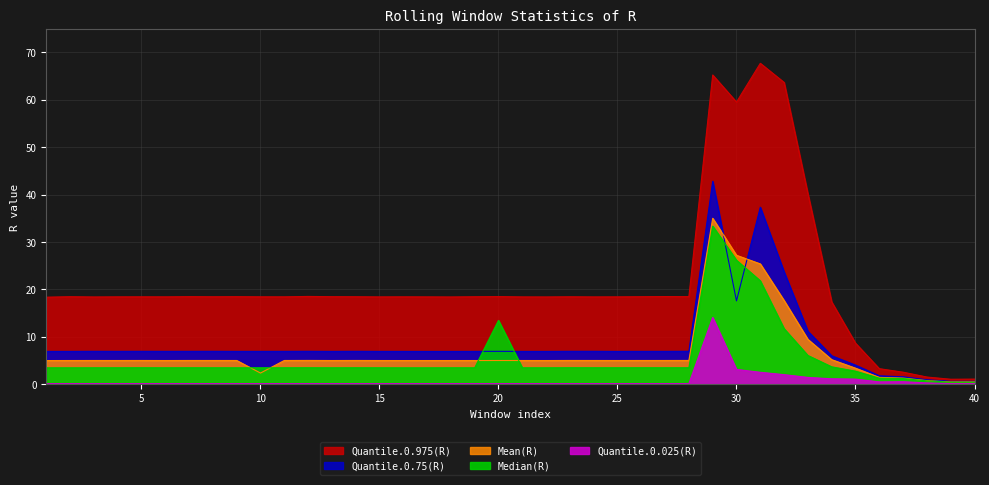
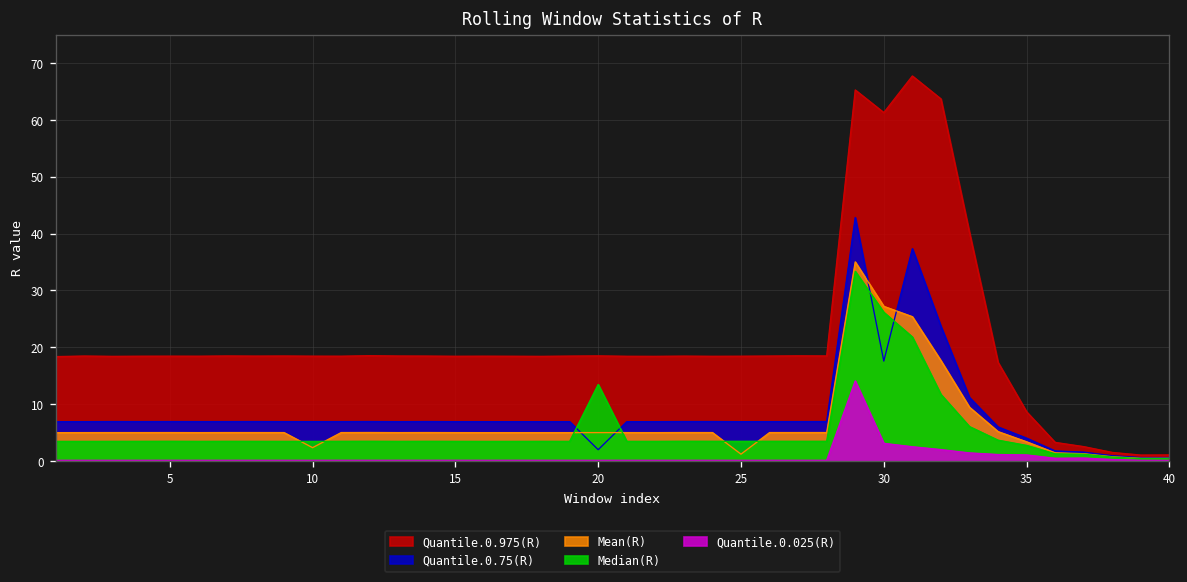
Quantile.0.75(R), 20: 7 -> 2
Mean(R), 25: 5 -> 1
Quantile.0.975(R), 30: 60 -> 61
